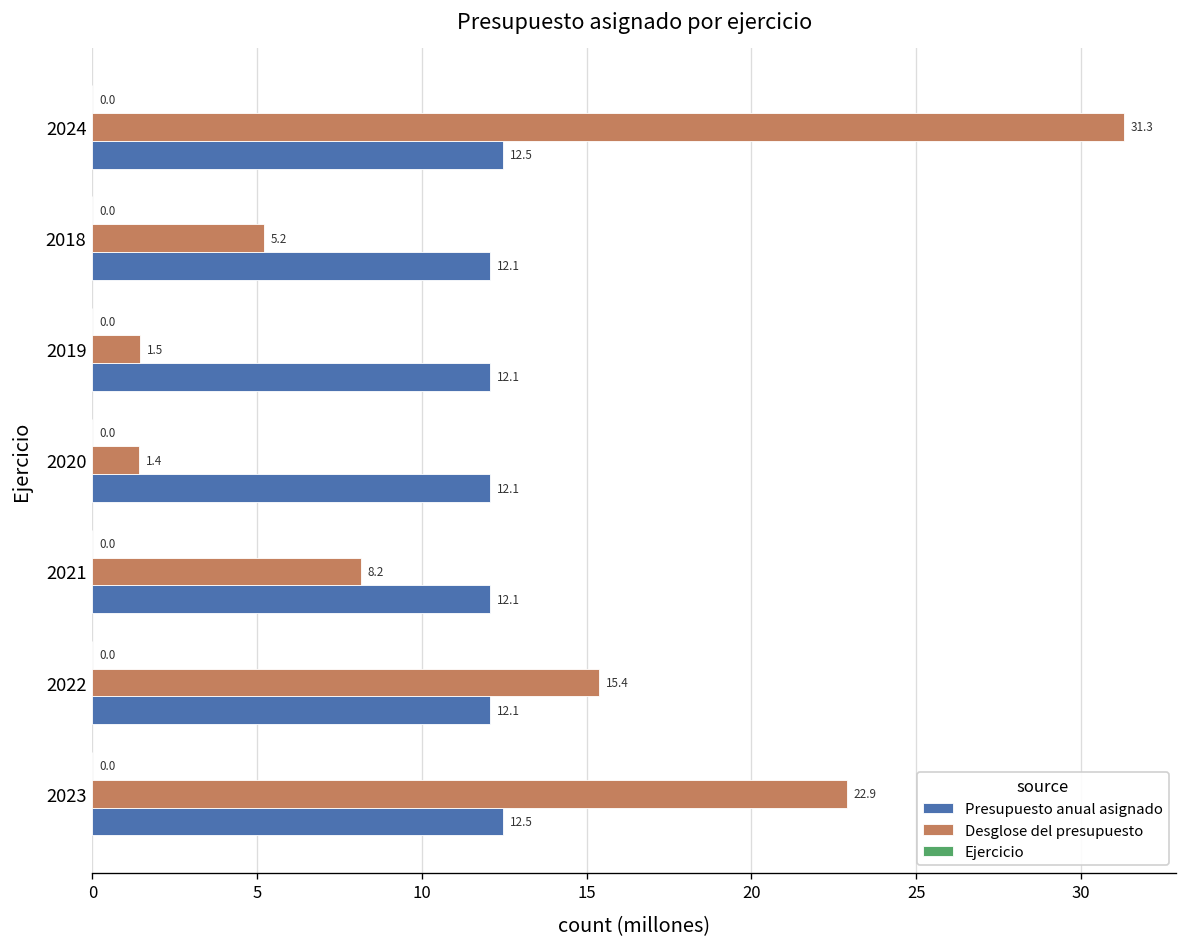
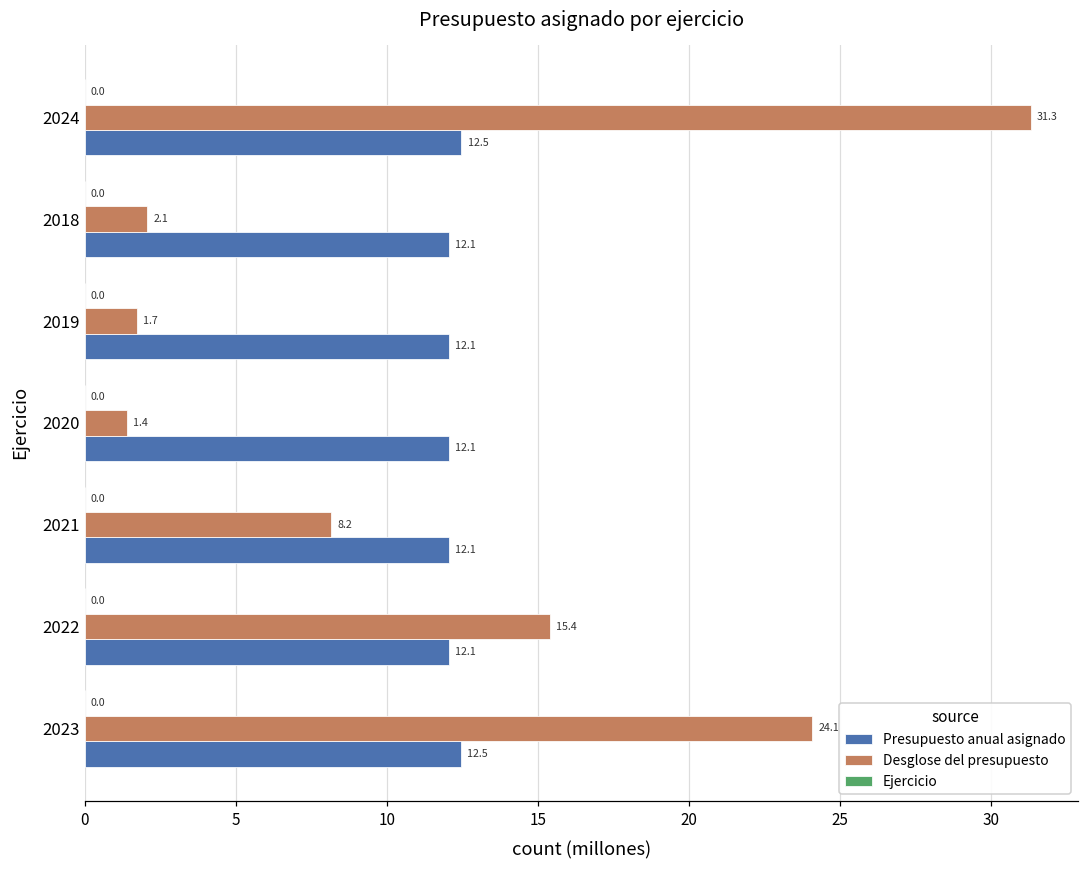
Desglose del presupuesto, 2018: 5.2 -> 2.1
Desglose del presupuesto, 2019: 1.5 -> 1.7
Desglose del presupuesto, 2023: 22.9 -> 24.1
